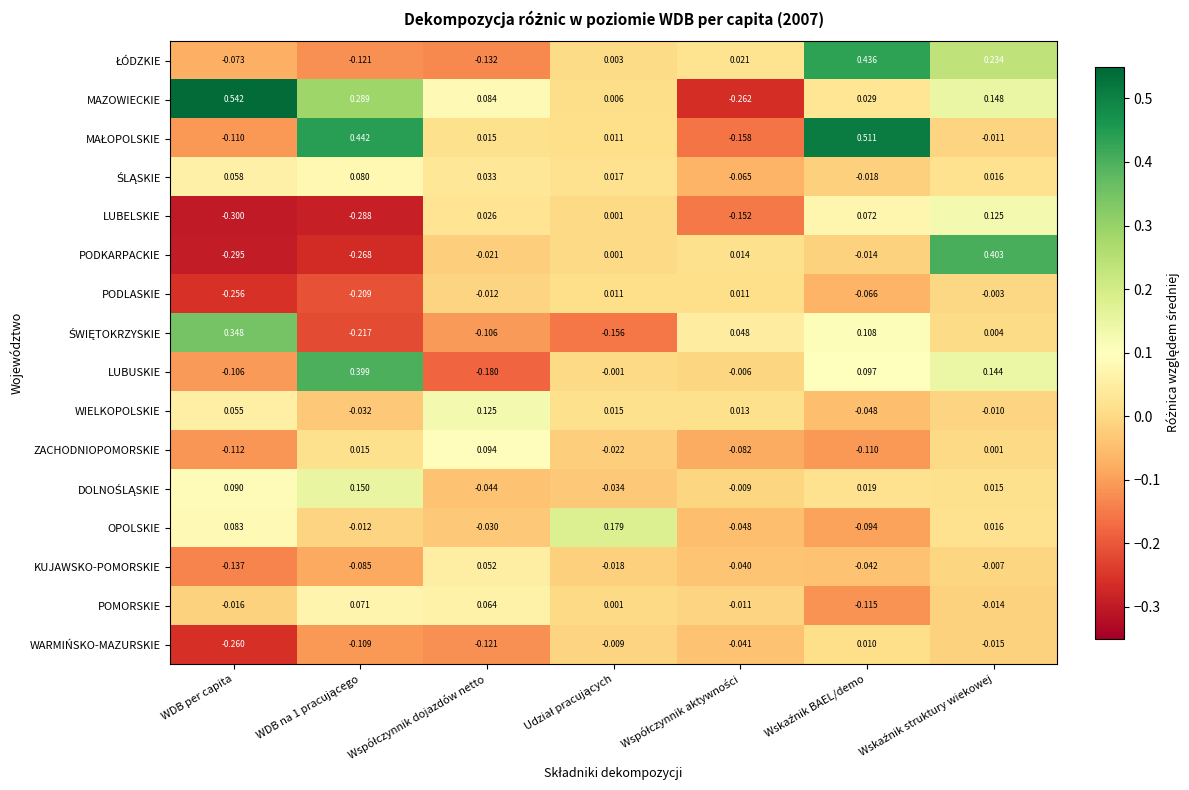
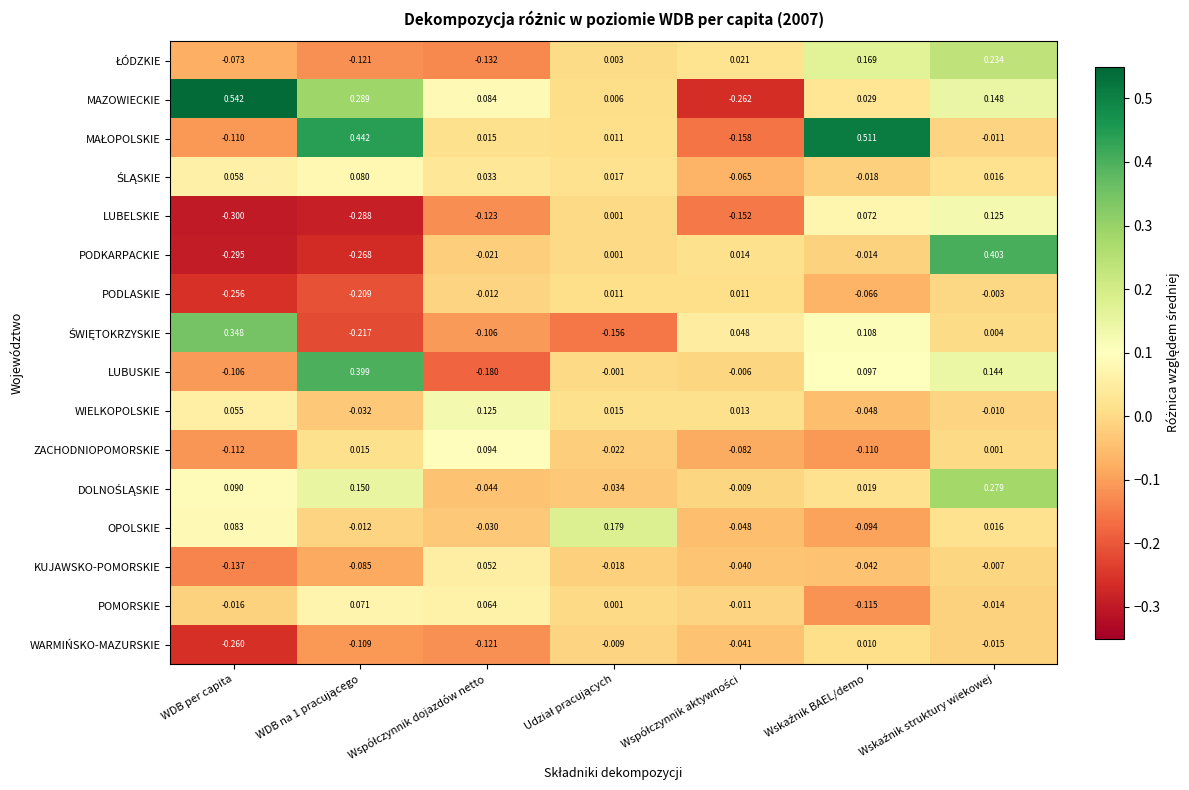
ŁÓDZKIE, Wskaźnik BAEL/demo: 0.436 -> 0.169
LUBELSKIE, Współczynnik dojazdów netto: 0.026 -> -0.123
DOLNOŚLĄSKIE, Wskaźnik struktury wiekowej: 0.015 -> 0.279
